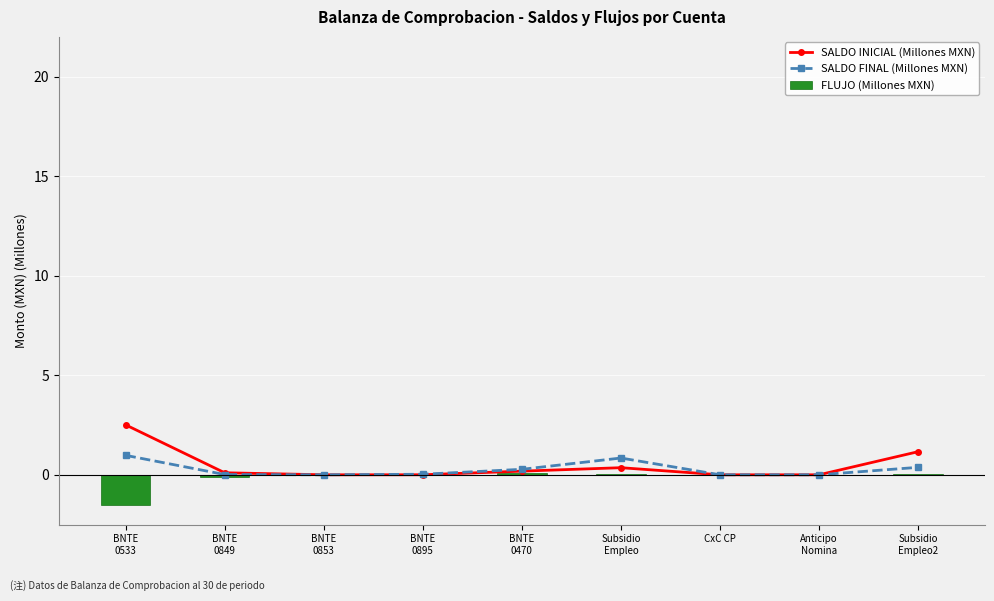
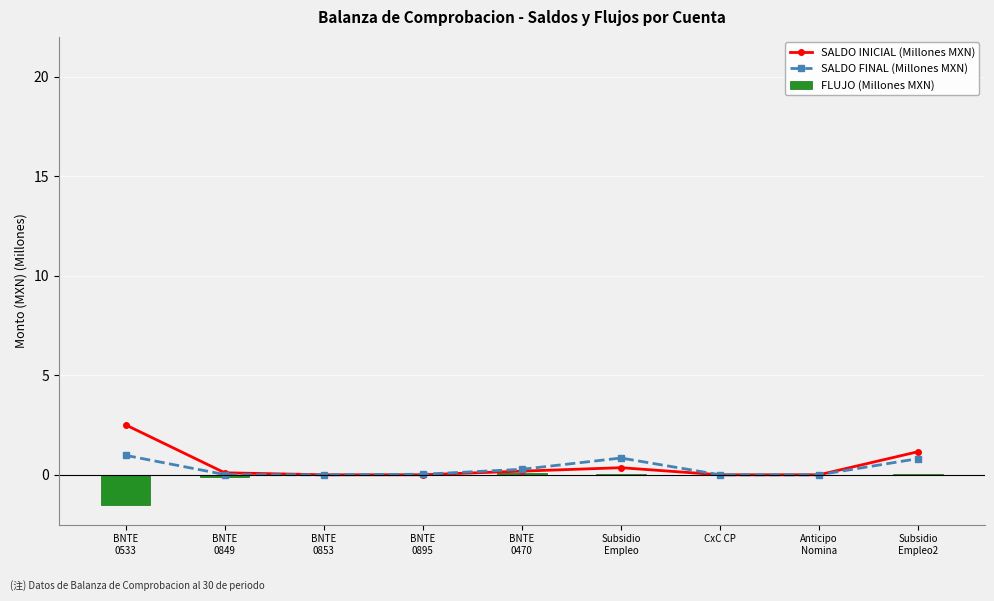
SALDO FINAL (Millones MXN), Subsidio Empleo2: 0.4 -> 0.8
